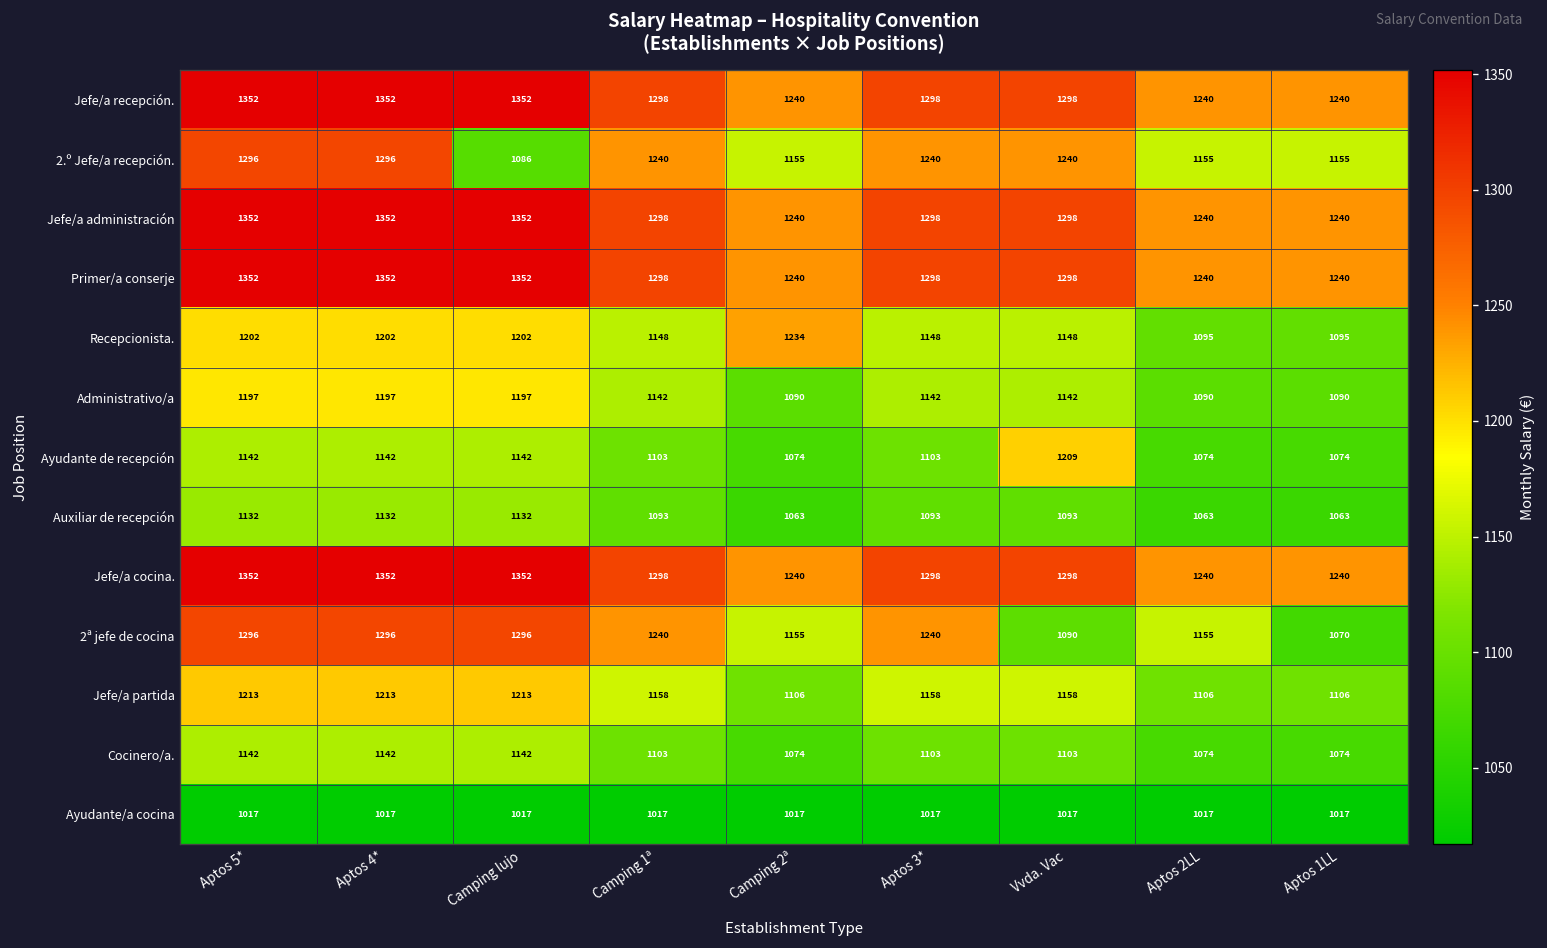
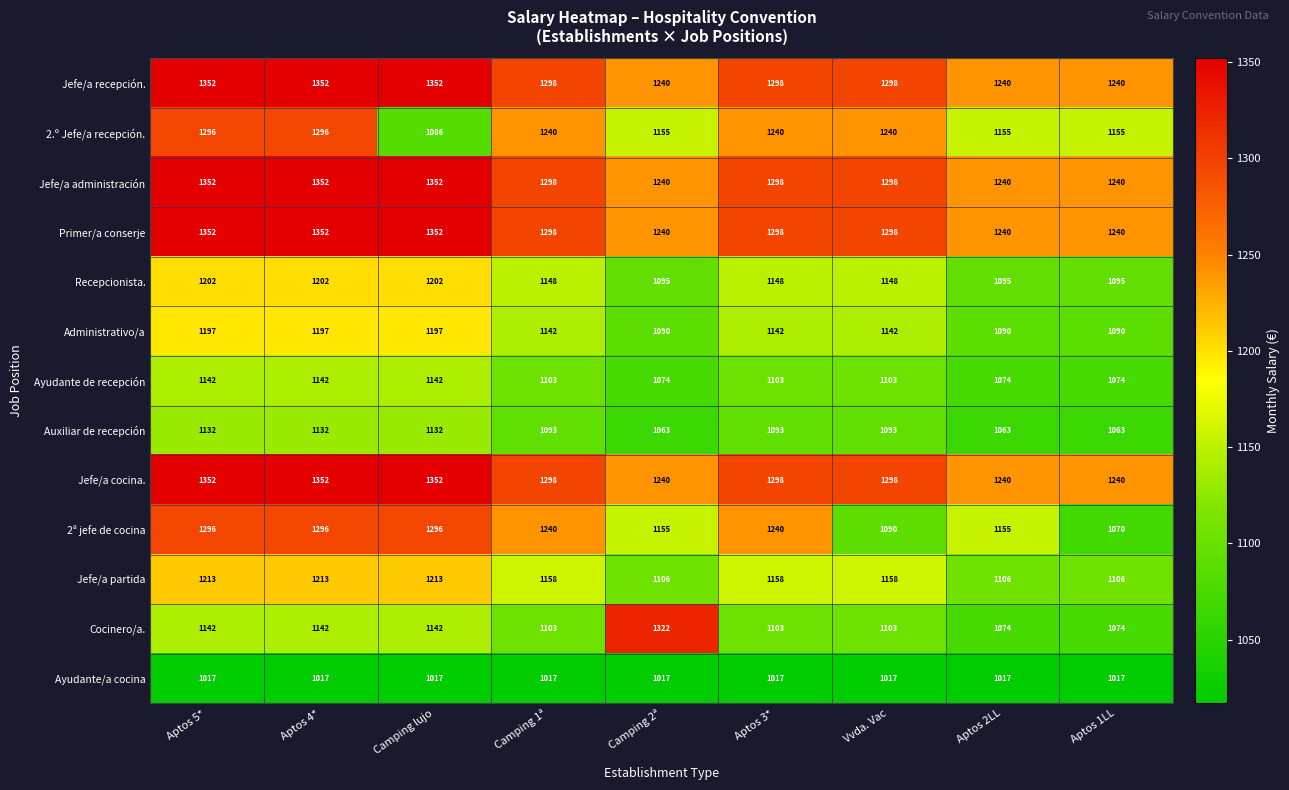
Recepcionista., Camping 2ª: 1234 -> 1095
Ayudante de recepción, Vvda. Vac: 1209 -> 1103
Cocinero/a., Camping 2ª: 1074 -> 1322
